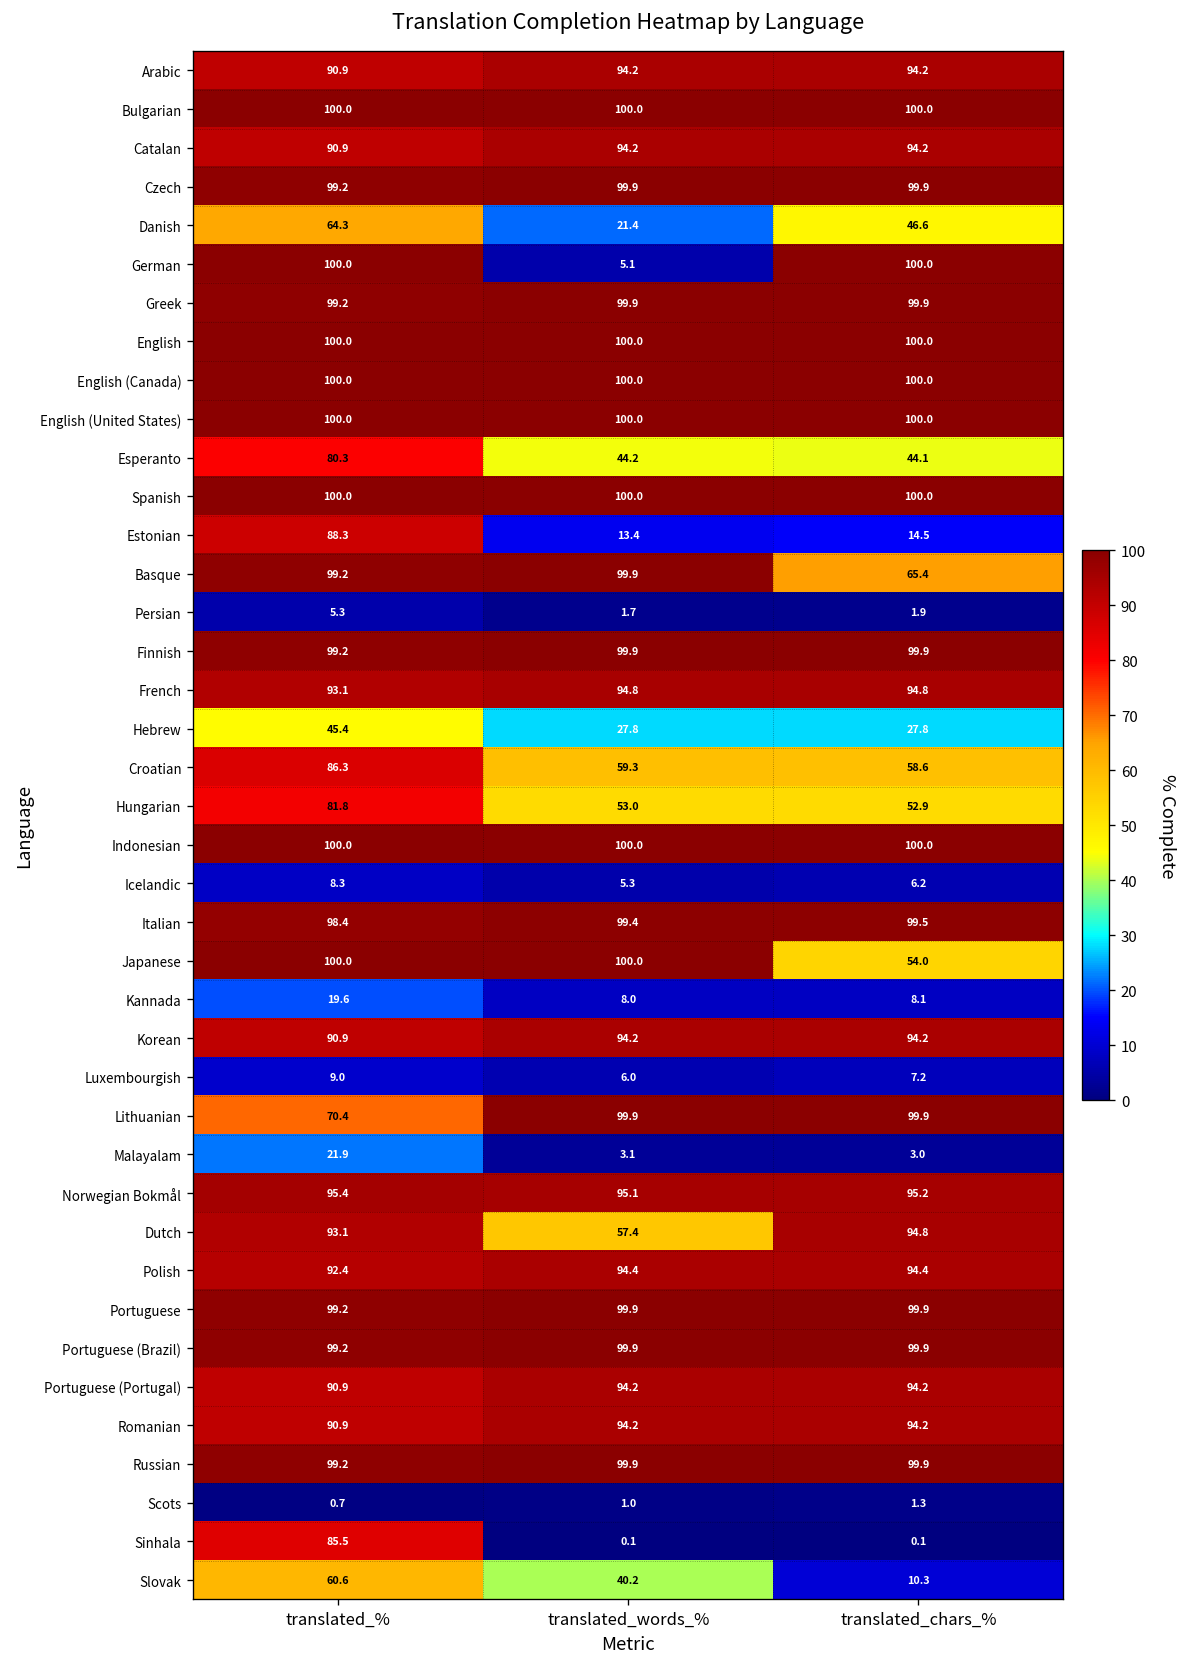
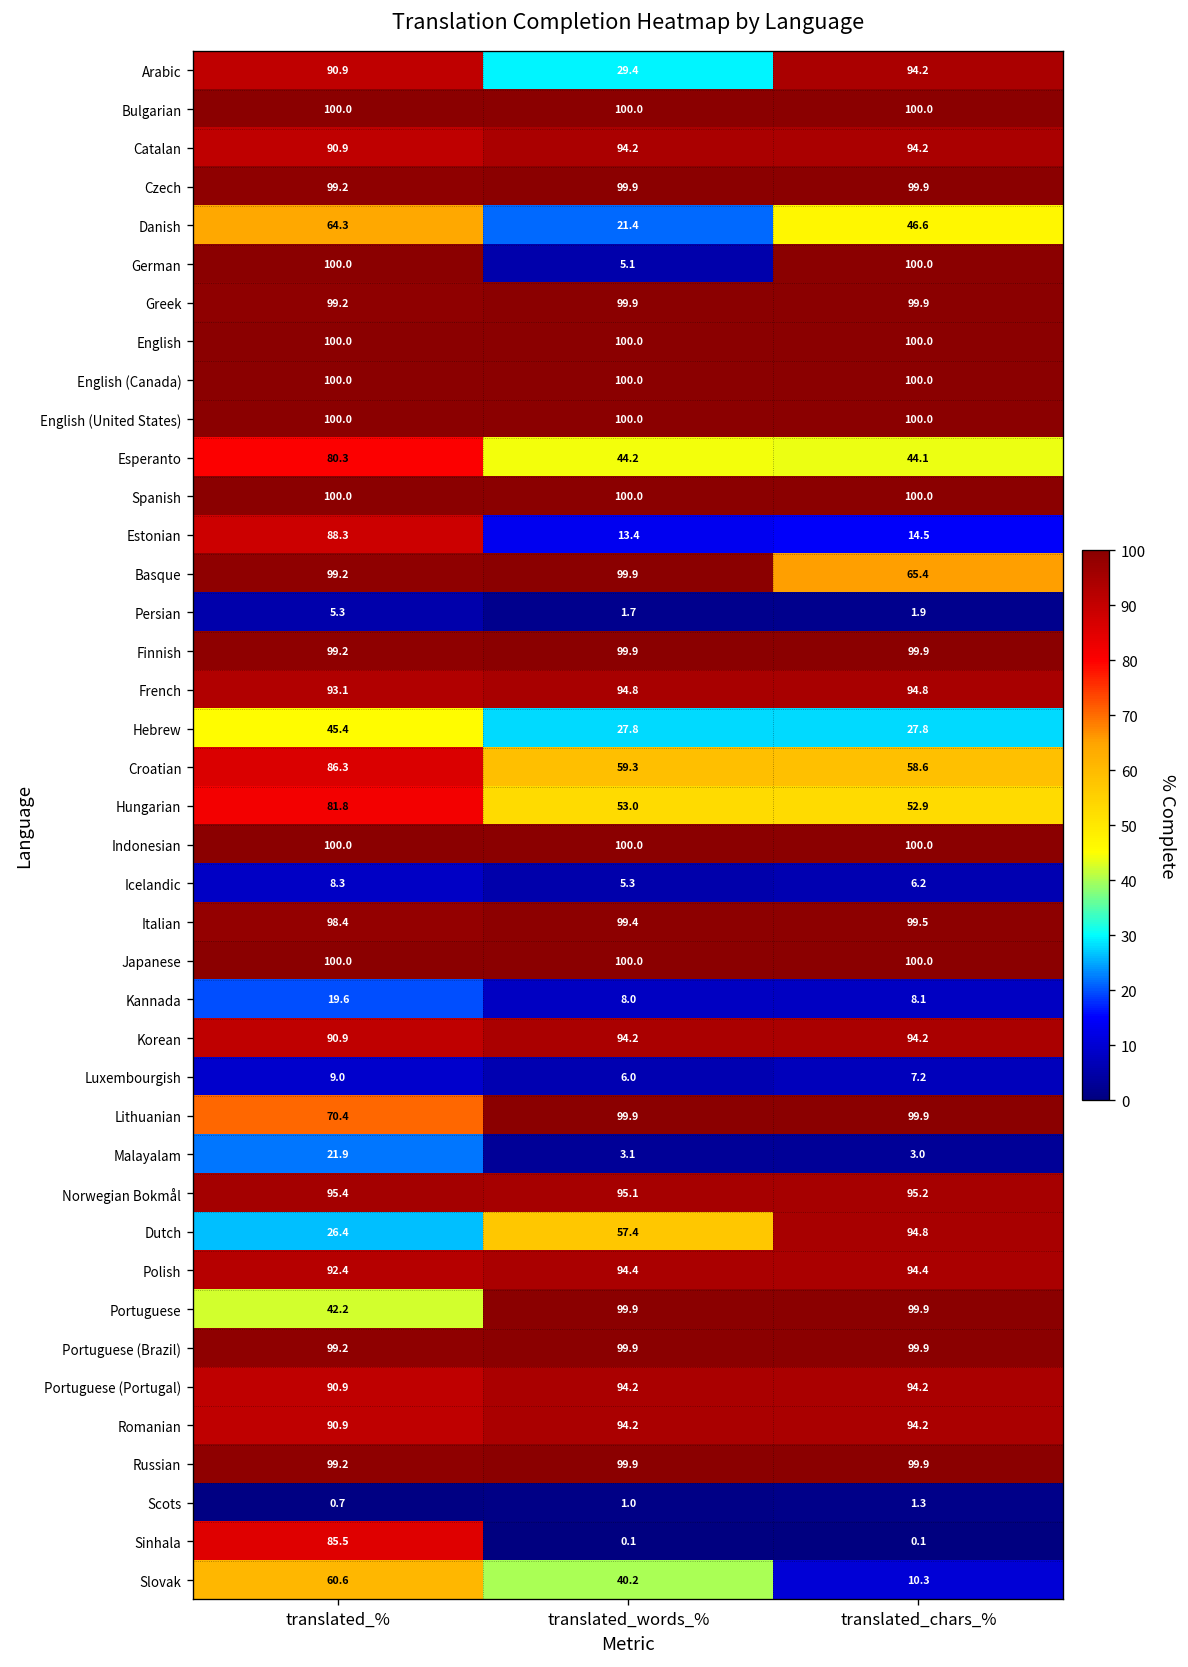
Arabic, translated_words_%: 94.2 -> 29.4
Japanese, translated_chars_%: 54.0 -> 100.0
Dutch, translated_%: 93.1 -> 26.4
Portuguese, translated_%: 99.2 -> 42.2
